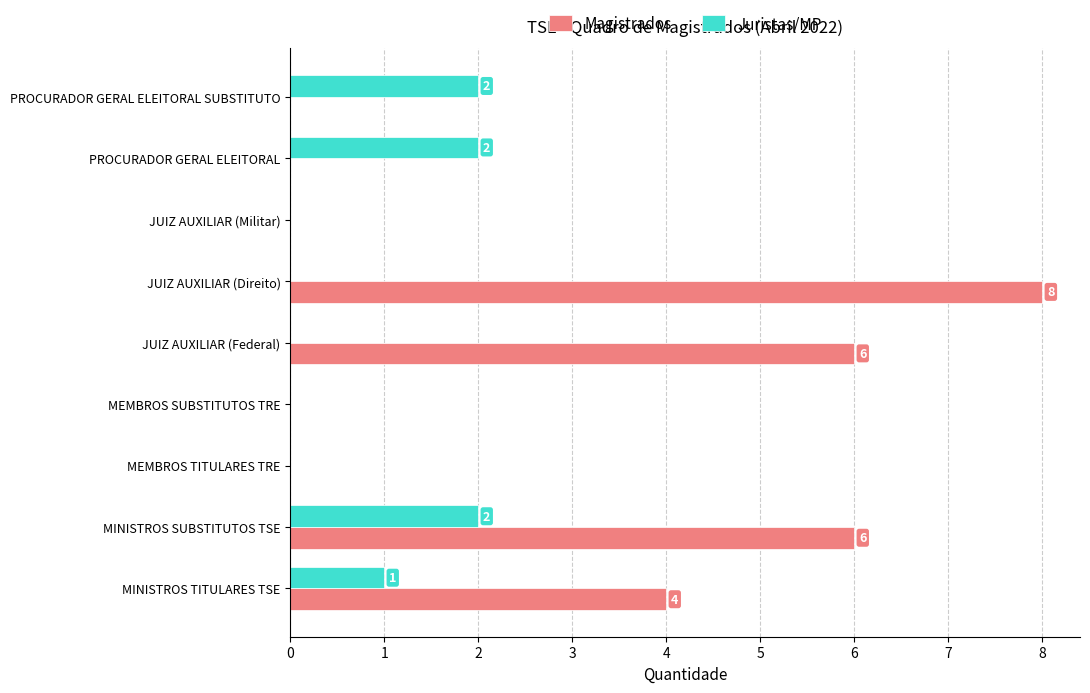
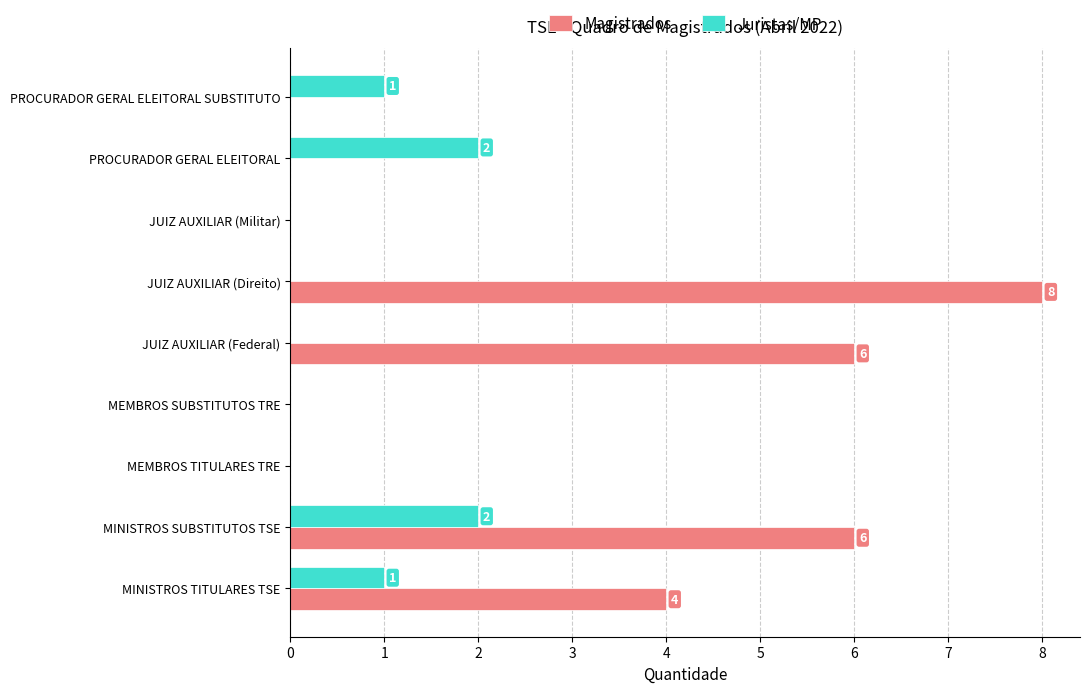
Juristas/MP, PROCURADOR GERAL ELEITORAL SUBSTITUTO: 2 -> 1
